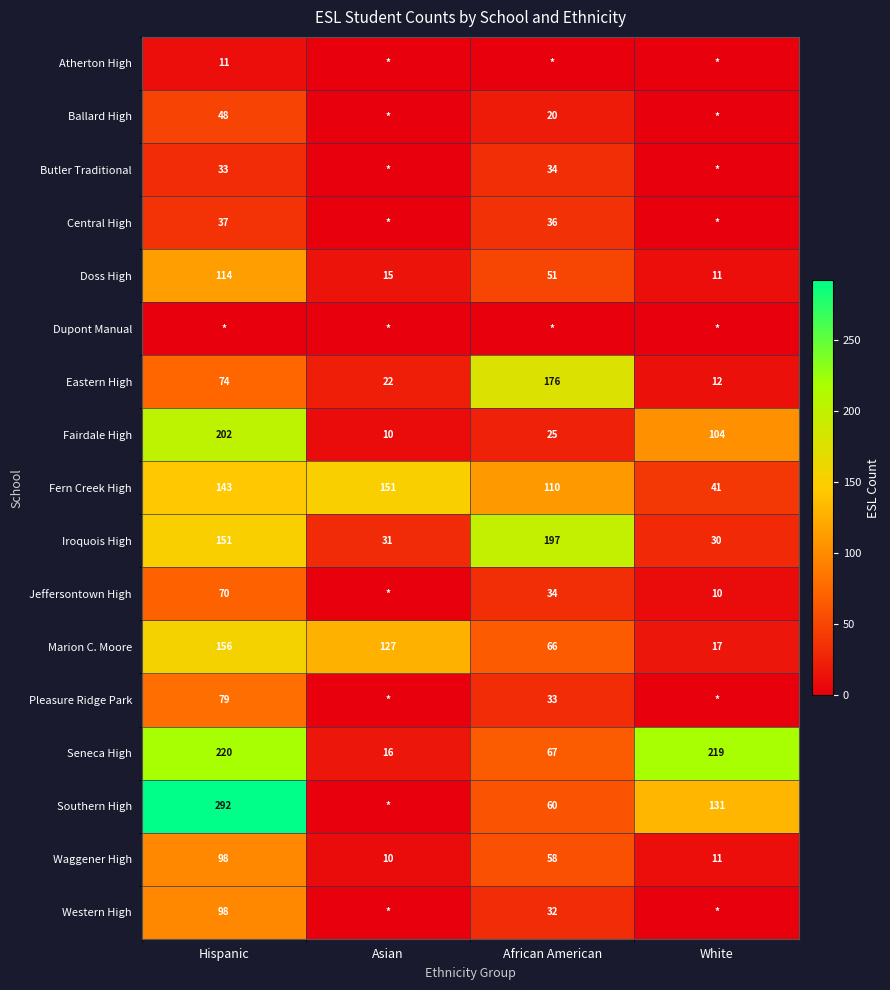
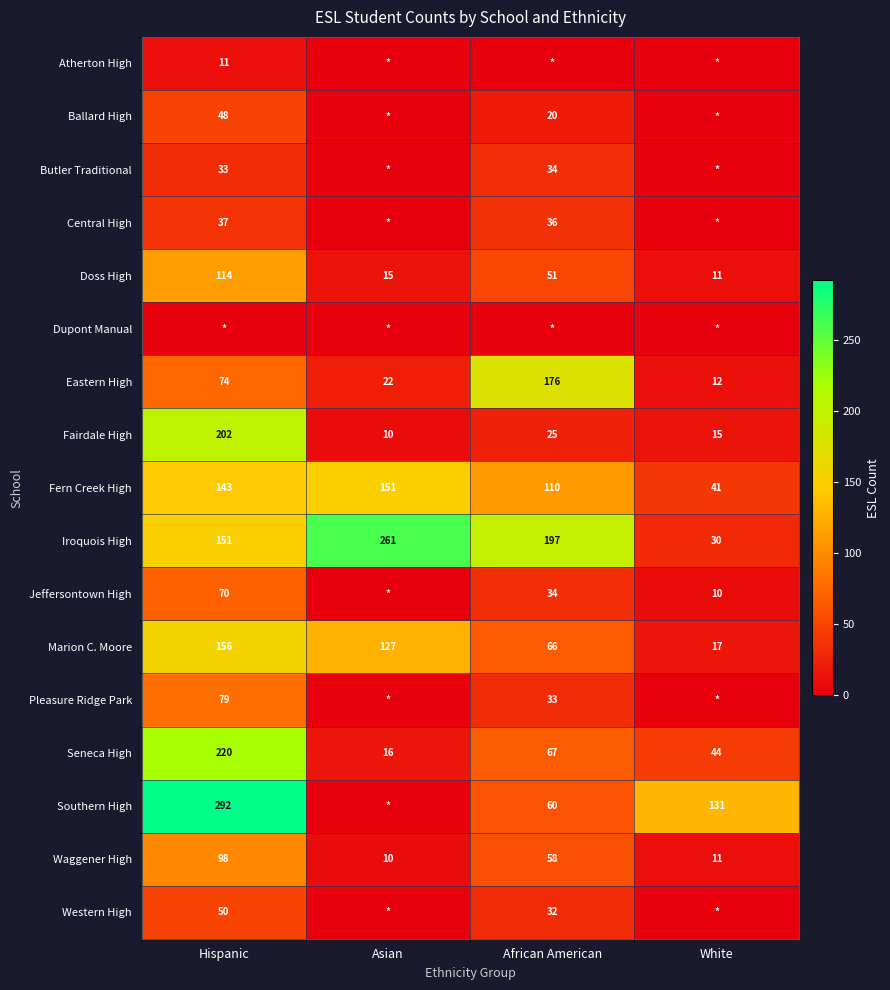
Fairdale High, White: 104 -> 15
Iroquois High, Asian: 31 -> 261
Seneca High, White: 219 -> 44
Western High, Hispanic: 98 -> 50
